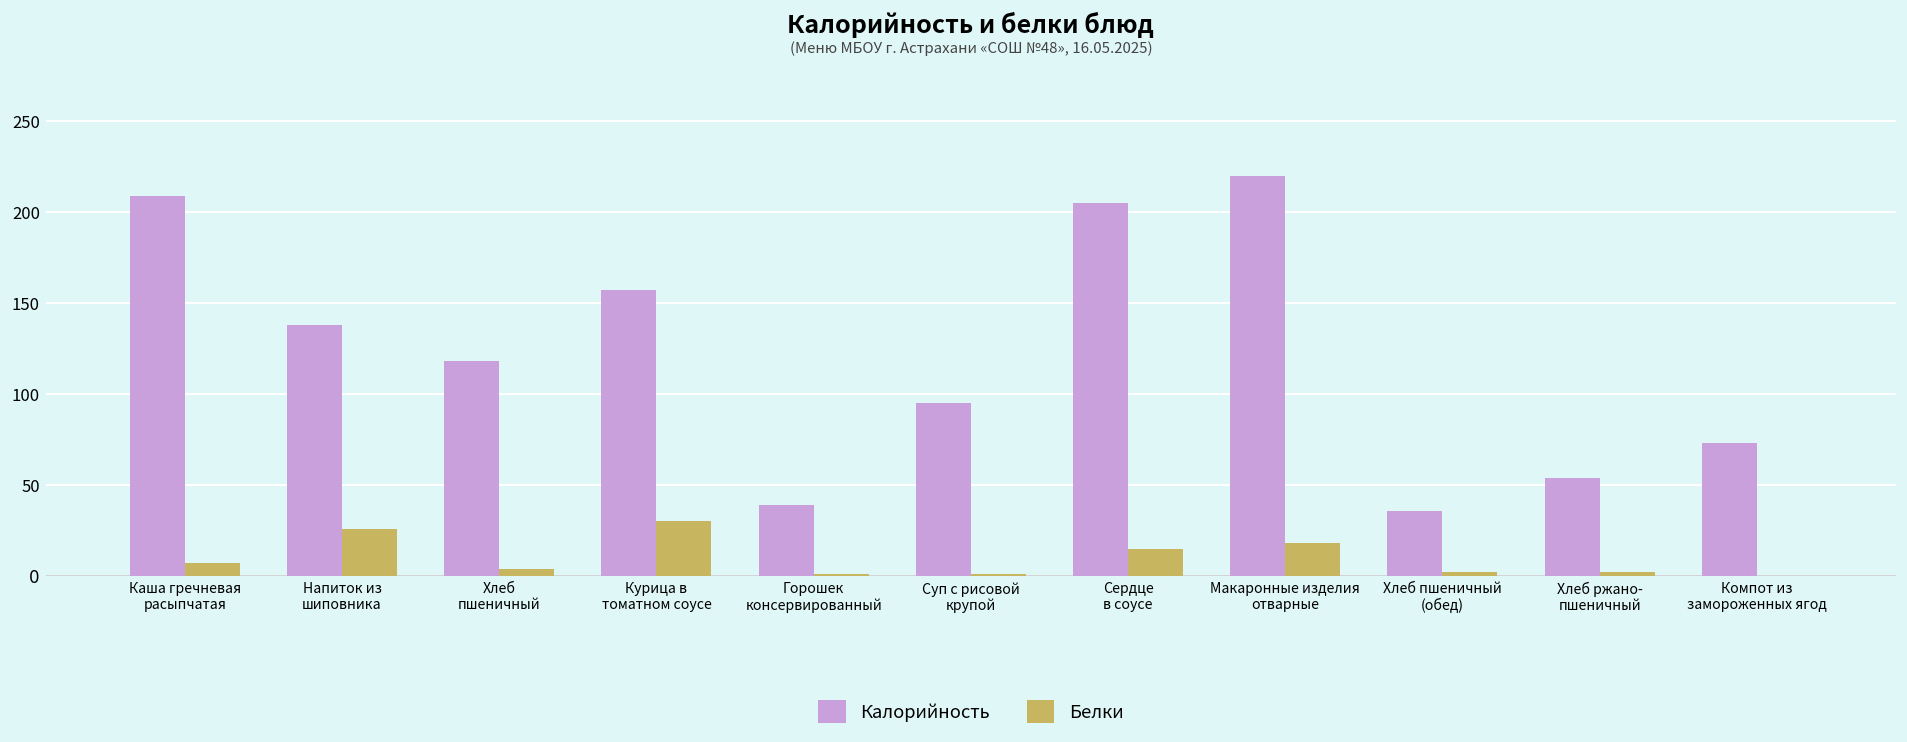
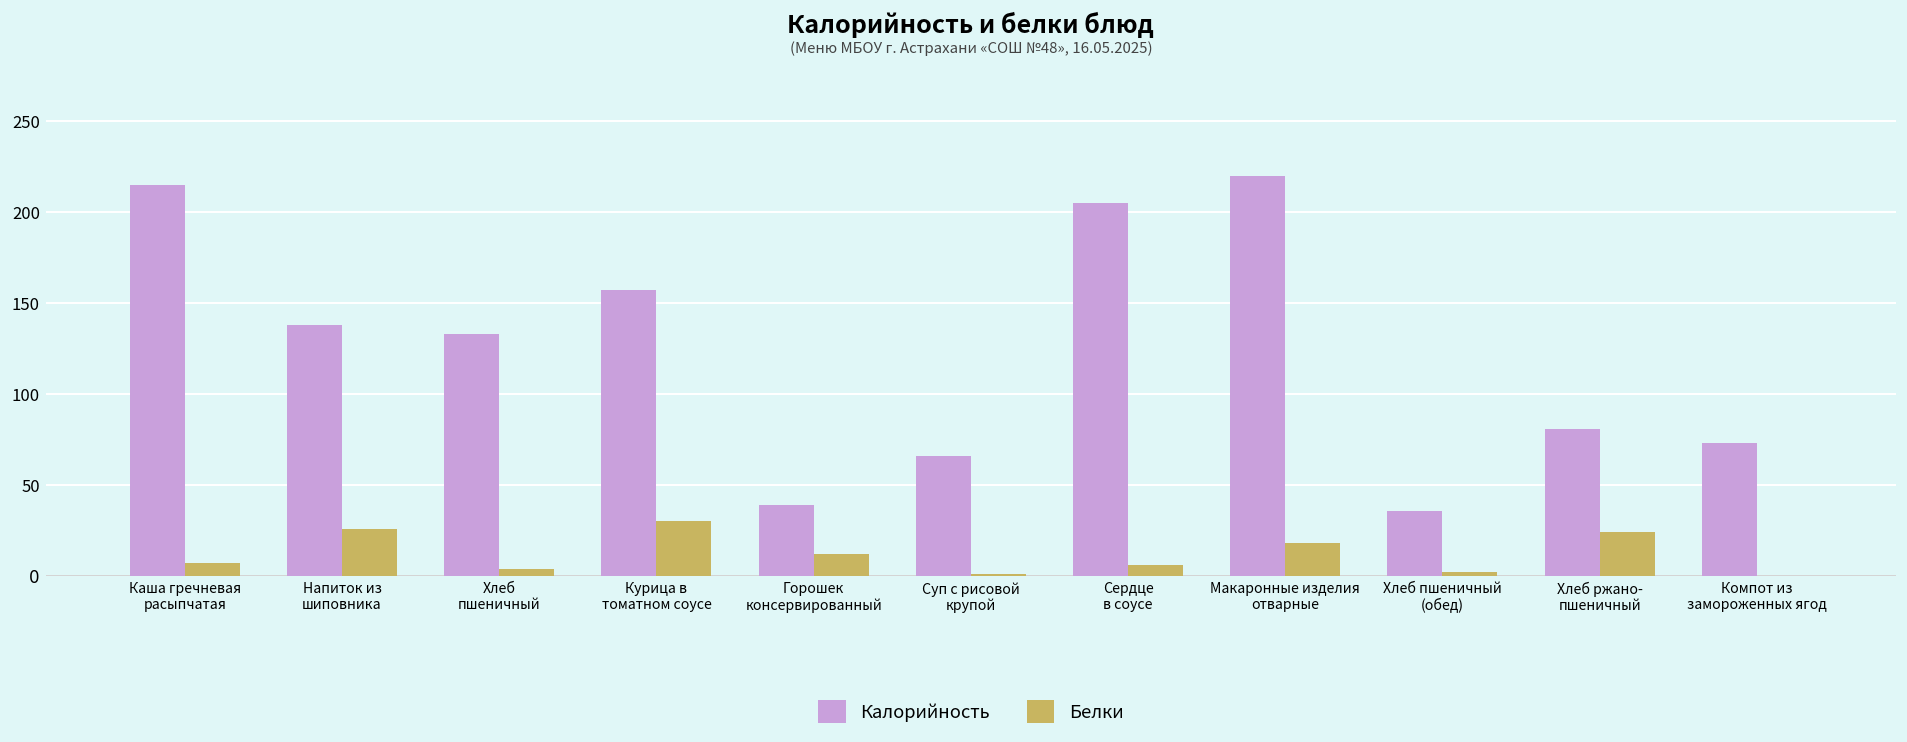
Калорийность, Каша гречневая расыпчатая: 209 -> 215
Калорийность, Хлеб пшеничный: 118 -> 133
Белки, Горошек консервированный: 1 -> 12
Калорийность, Суп с рисовой крупой: 95 -> 66
Белки, Сердце в соусе: 15 -> 6
Калорийность, Хлеб ржано- пшеничный: 54 -> 81
Белки, Хлеб ржано- пшеничный: 2 -> 24
